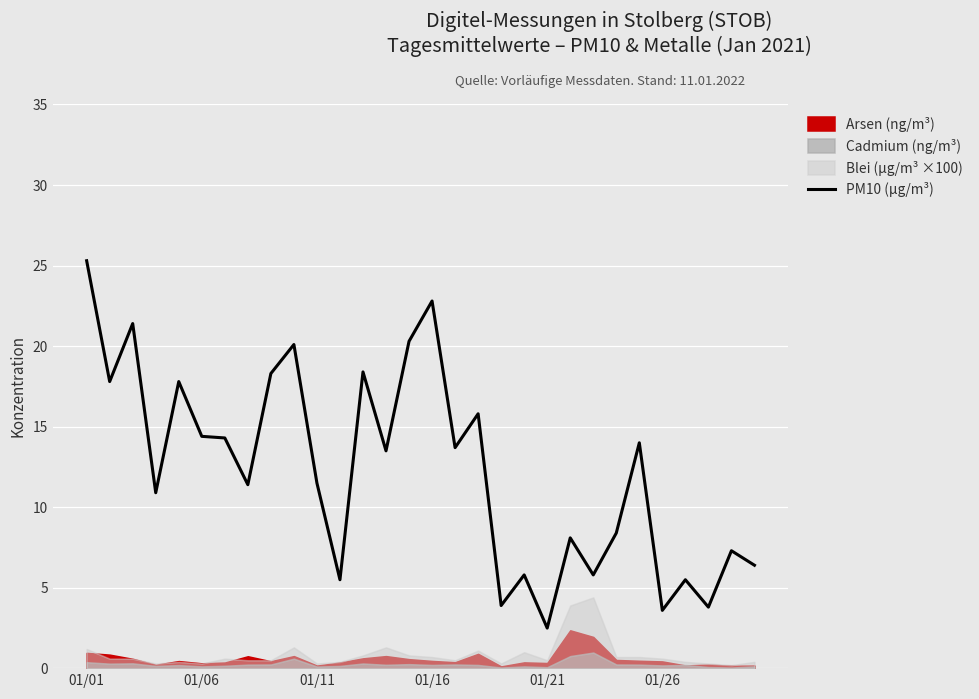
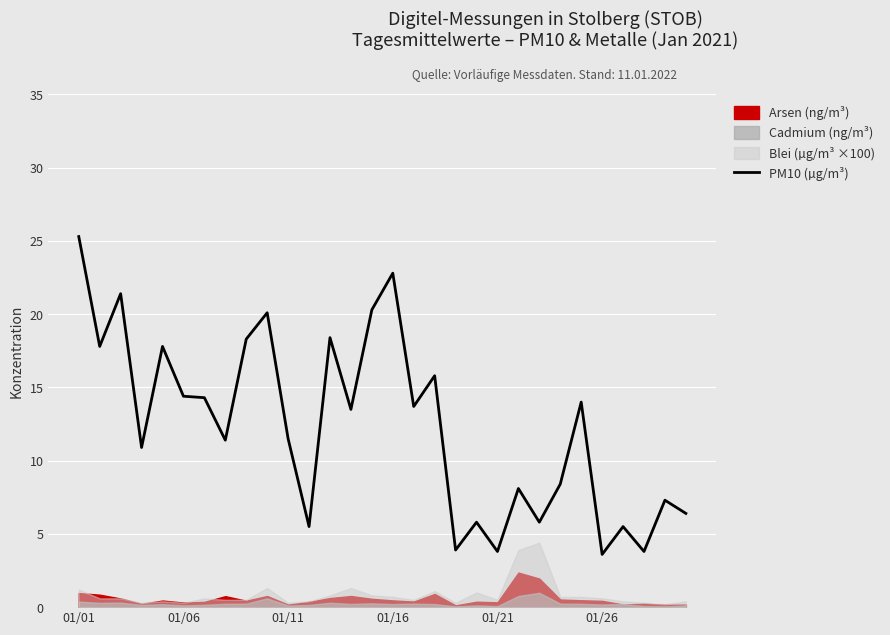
PM10 (µg/m³), 01/21: 2.5 -> 3.8
